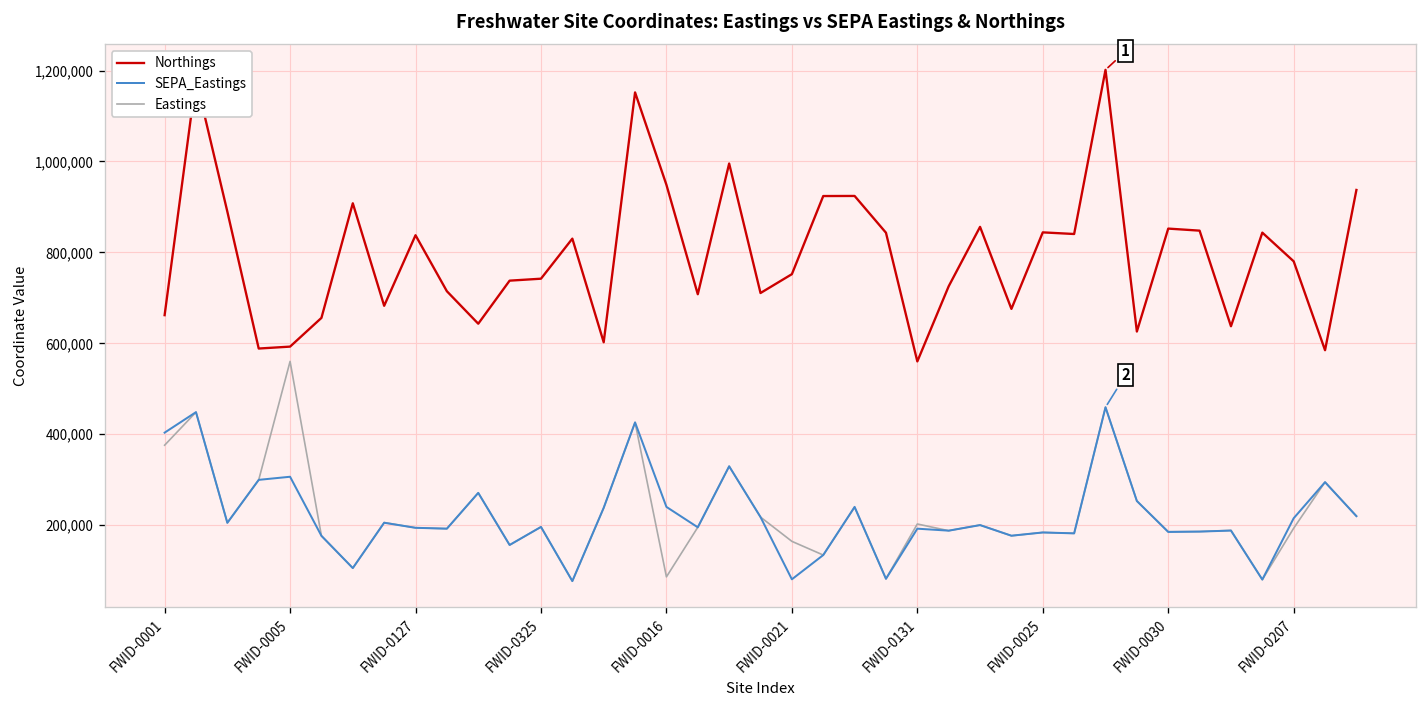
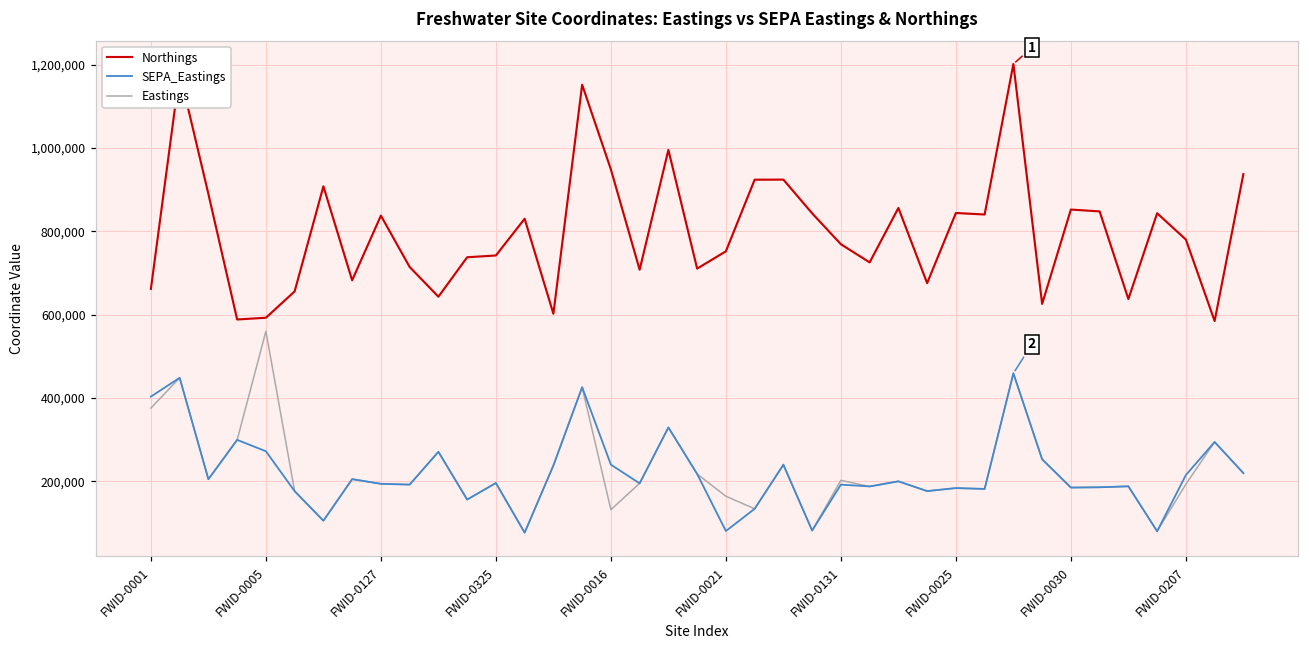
SEPA_Eastings, FWID-0005: 310,000 -> 270,000
Eastings, FWID-0016: 90,000 -> 130,000
Northings, FWID-0131: 560,000 -> 770,000
